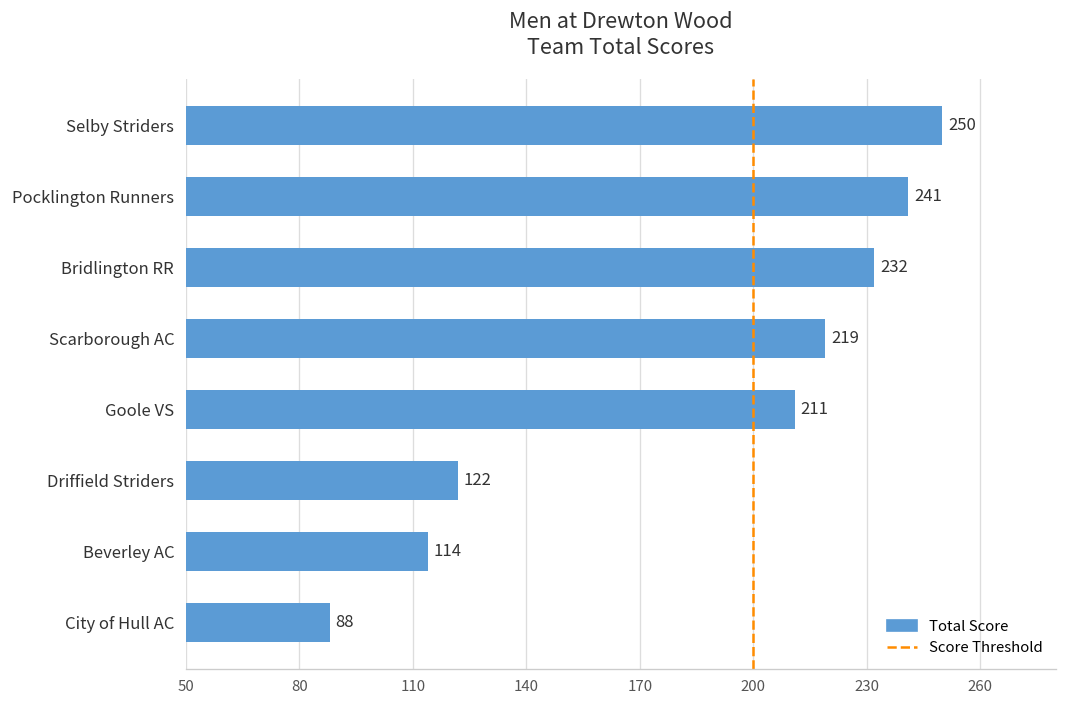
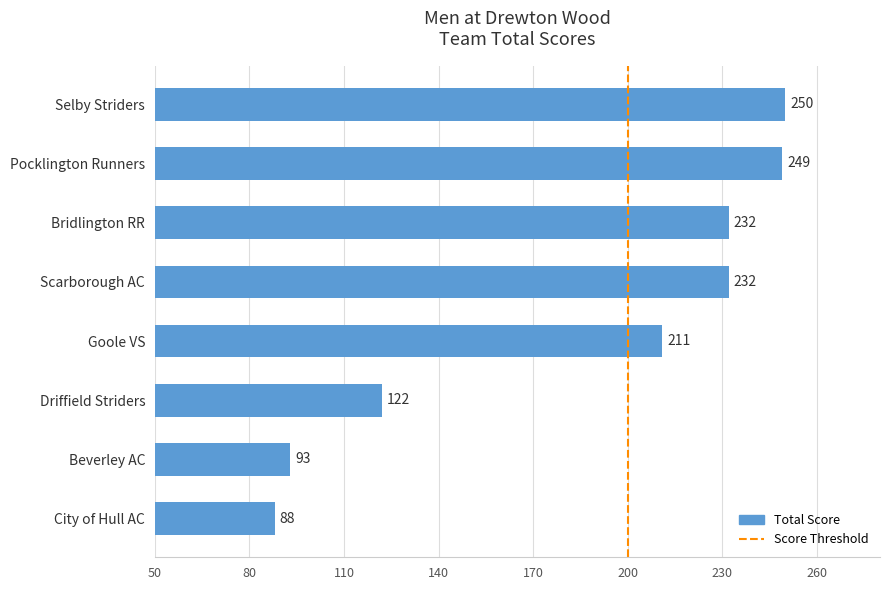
Pocklington Runners: 241 -> 249
Scarborough AC: 219 -> 232
Beverley AC: 114 -> 93
